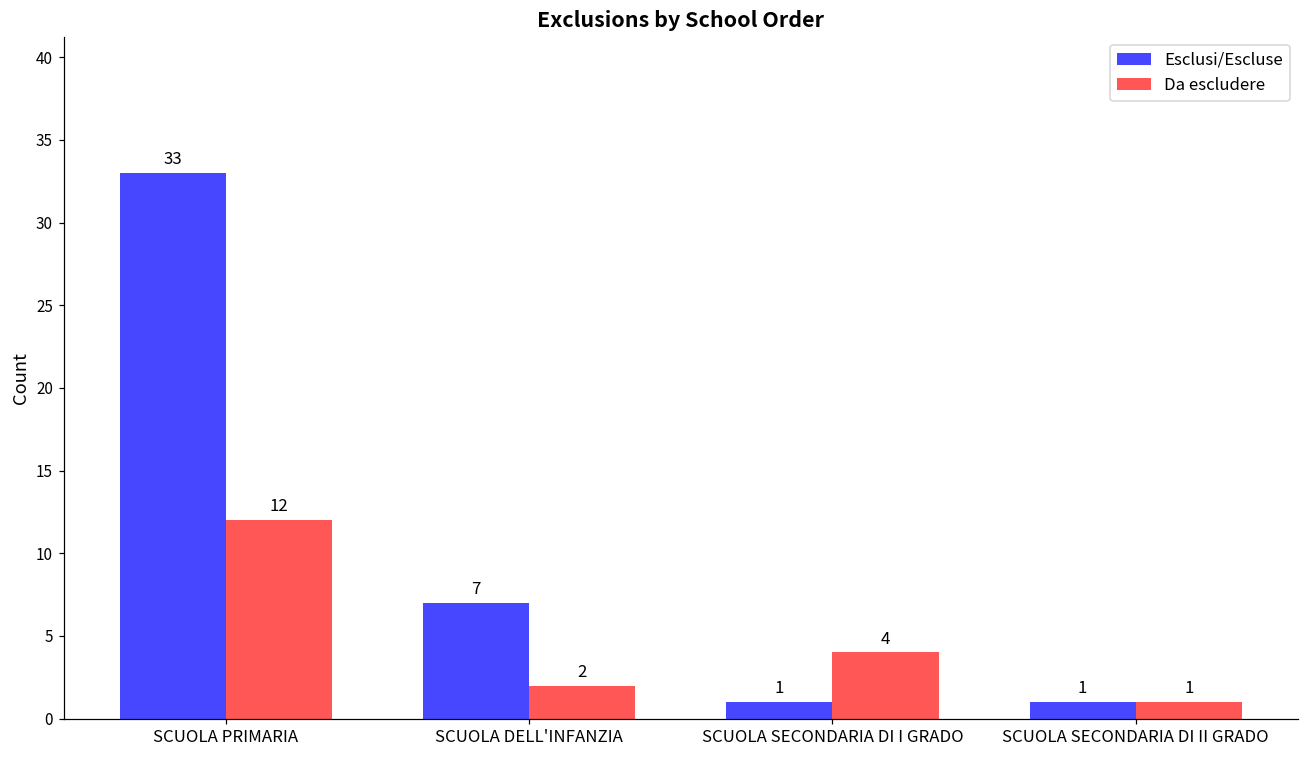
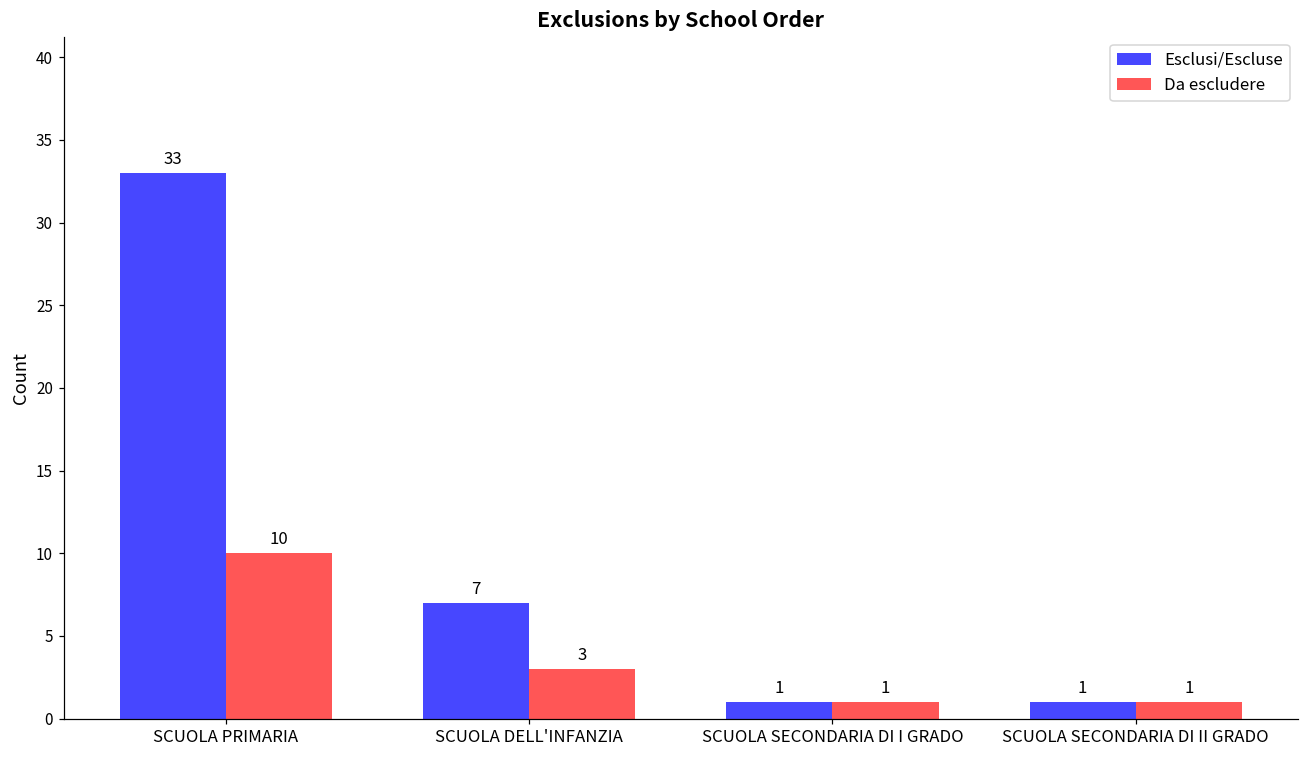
Da escludere, SCUOLA PRIMARIA: 12 -> 10
Da escludere, SCUOLA DELL'INFANZIA: 2 -> 3
Da escludere, SCUOLA SECONDARIA DI I GRADO: 4 -> 1
